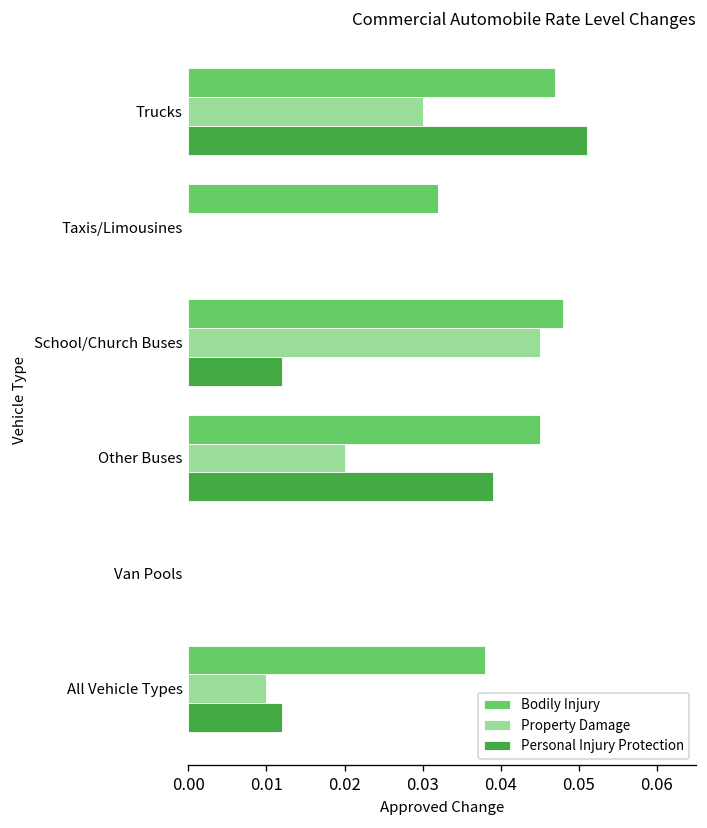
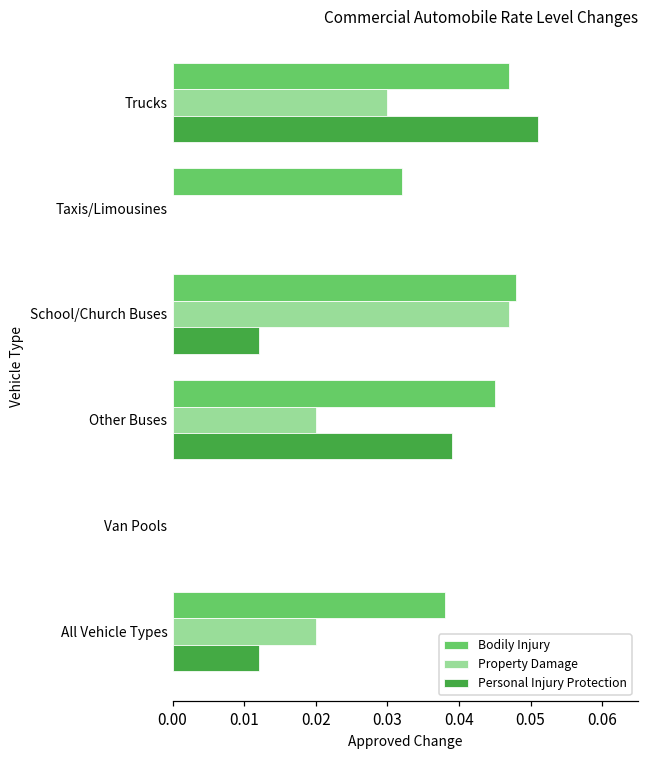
Property Damage, School/Church Buses: 0.045 -> 0.047
Property Damage, All Vehicle Types: 0.01 -> 0.02
